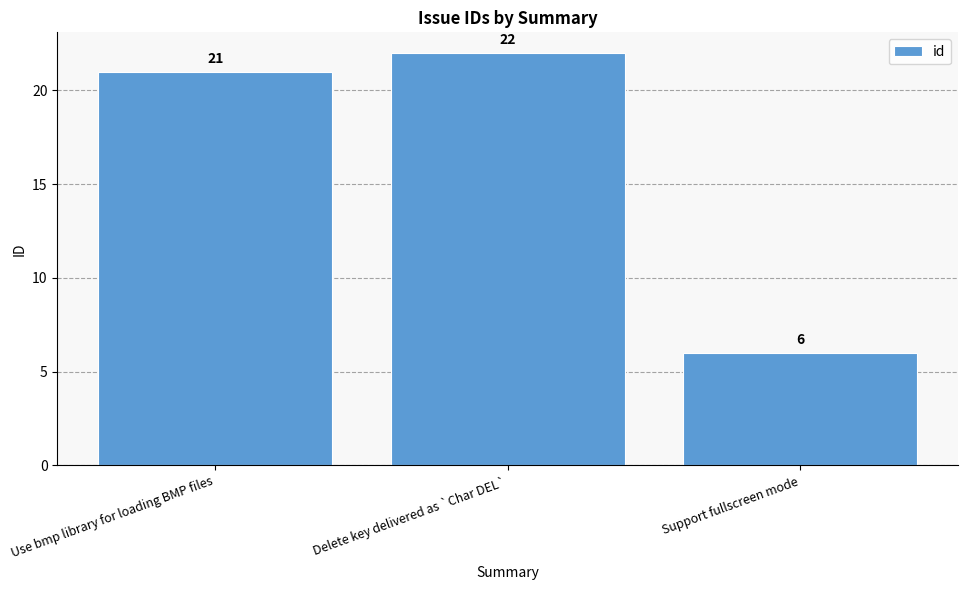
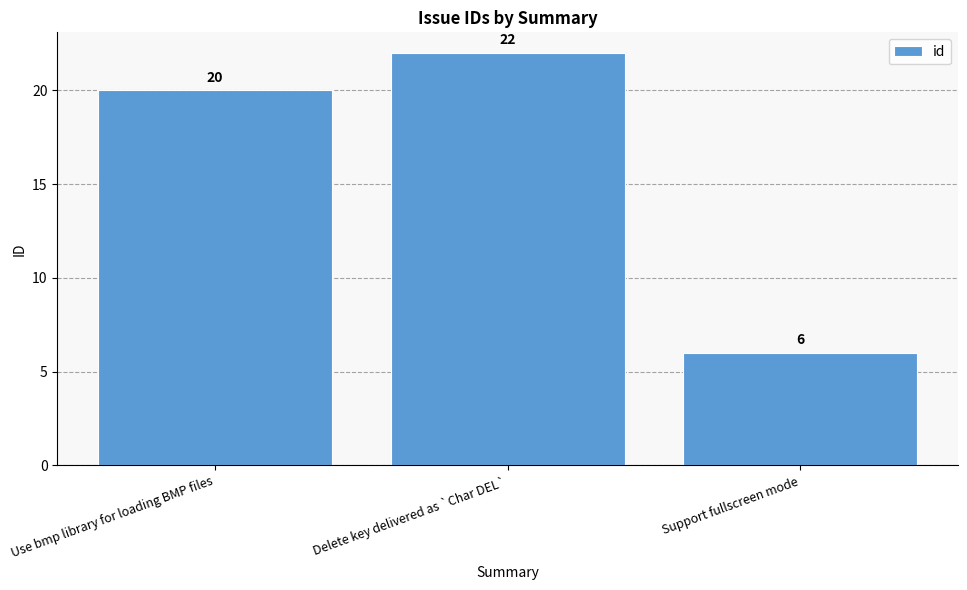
Use bmp library for loading BMP files: 21 -> 20
